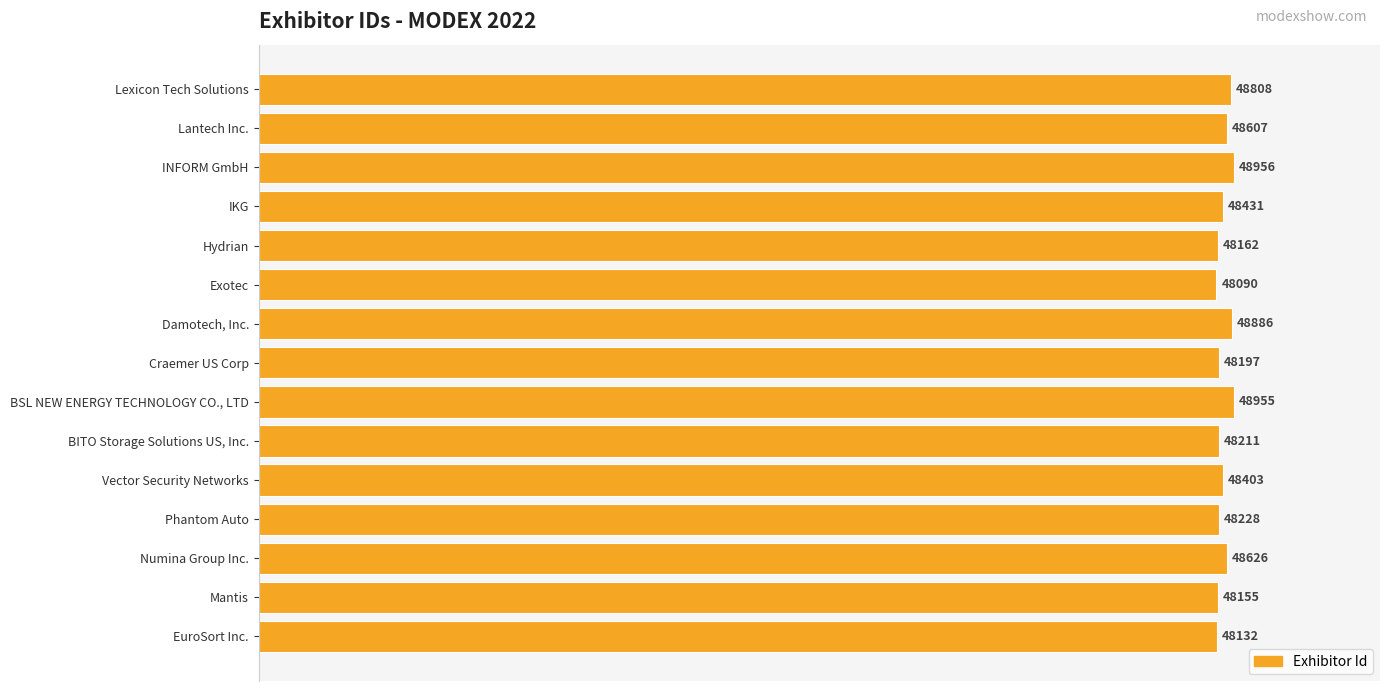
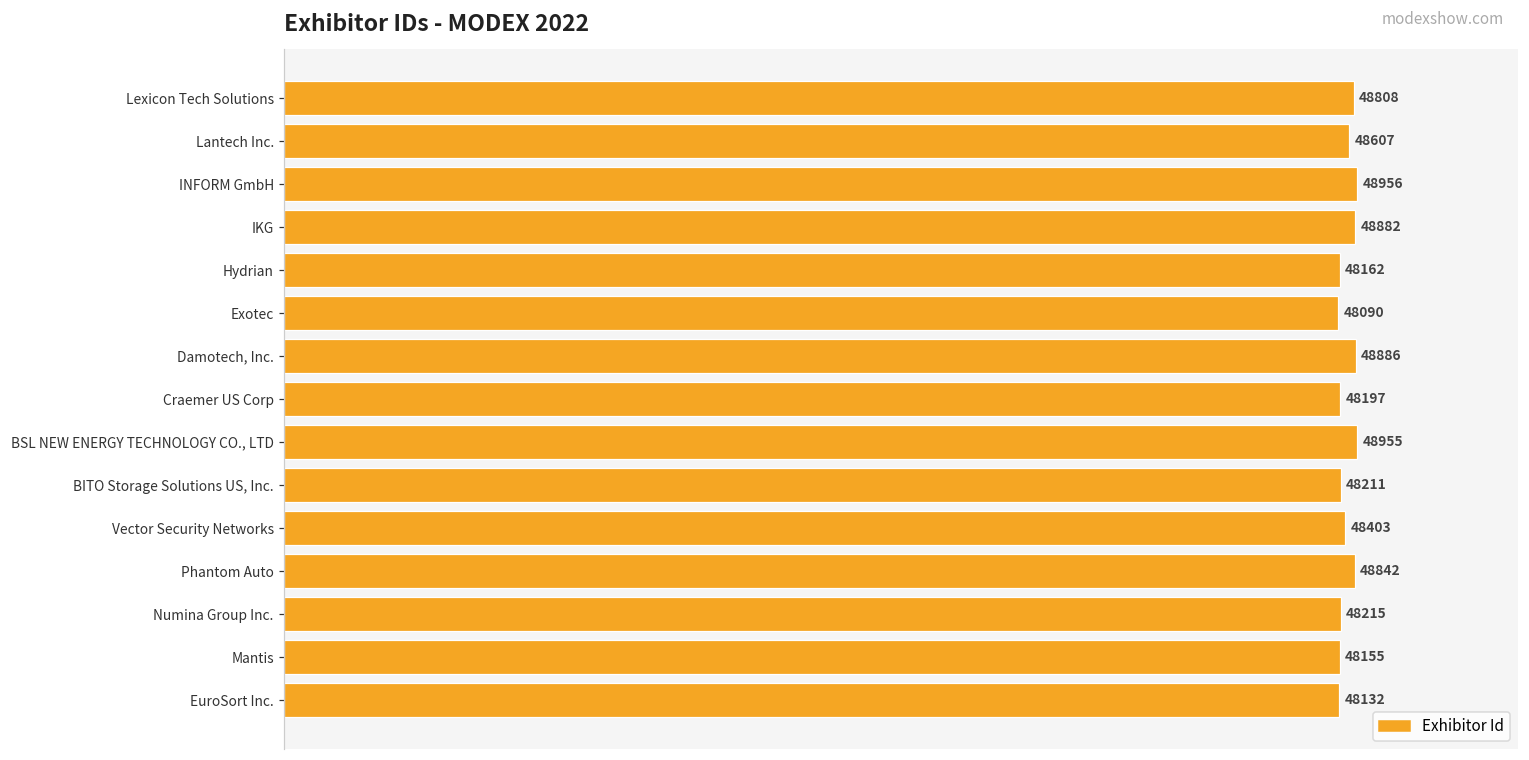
IKG: 48431 -> 48882
Phantom Auto: 48228 -> 48842
Numina Group Inc.: 48626 -> 48215
